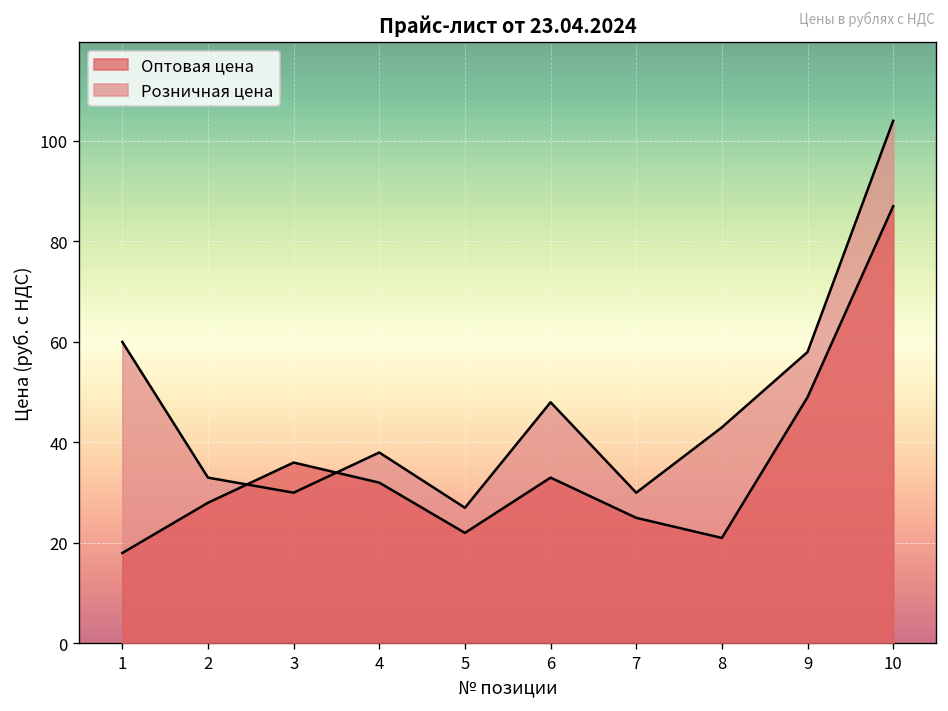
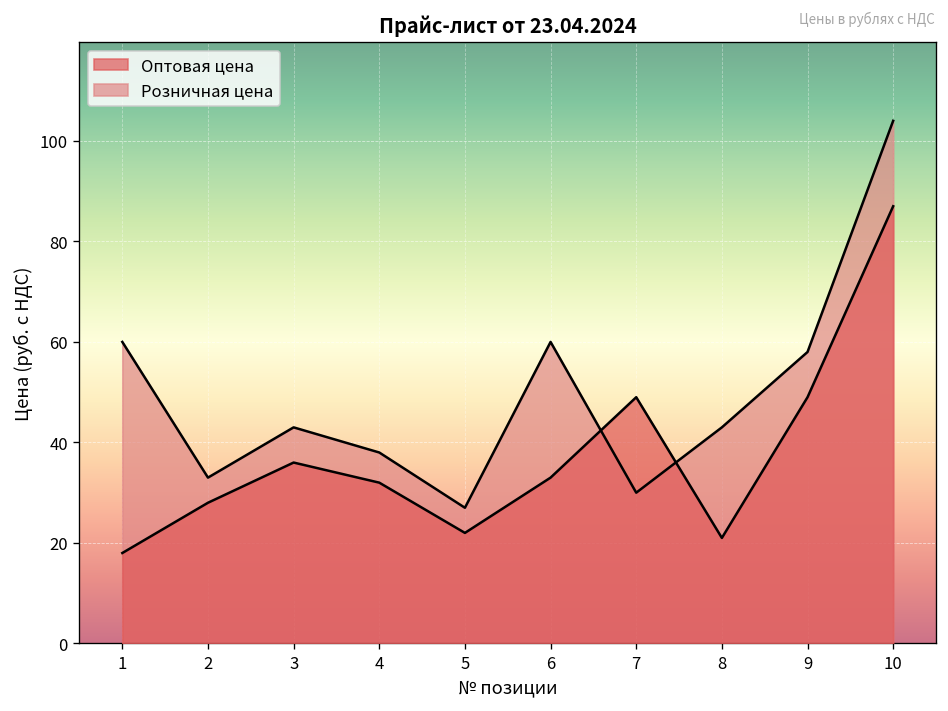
Розничная цена, 3: 30 -> 43
Розничная цена, 6: 48 -> 60
Оптовая цена, 7: 25 -> 49
